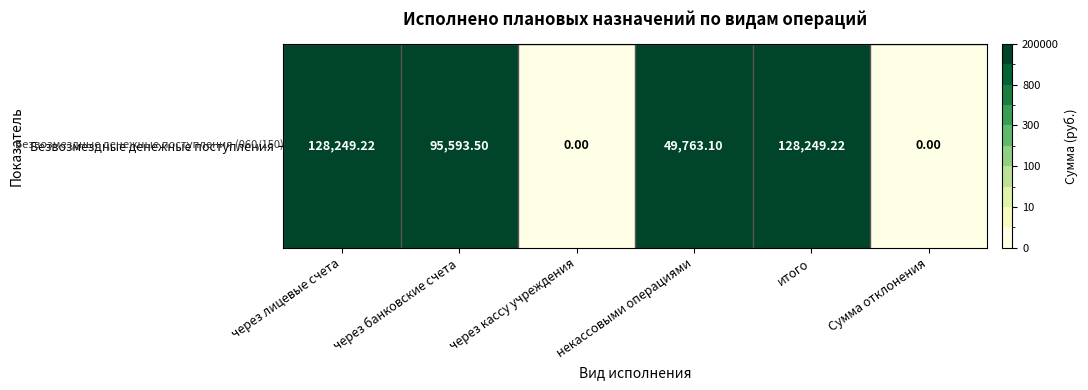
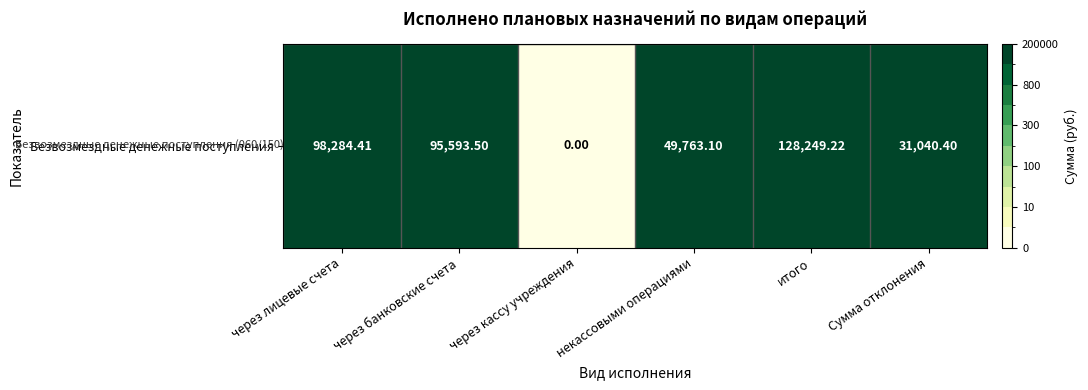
Безвозмездные денежные поступления, через лицевые счета: 128,249.22 -> 98,284.41
Безвозмездные денежные поступления, Сумма отклонения: 0.00 -> 31,040.40
